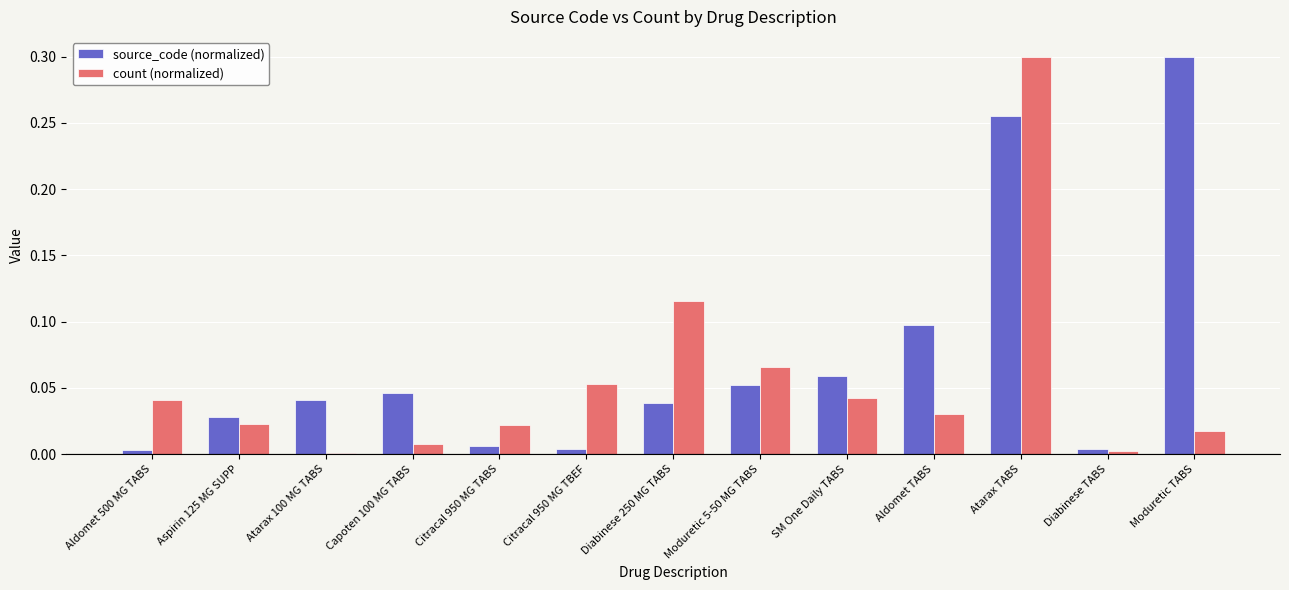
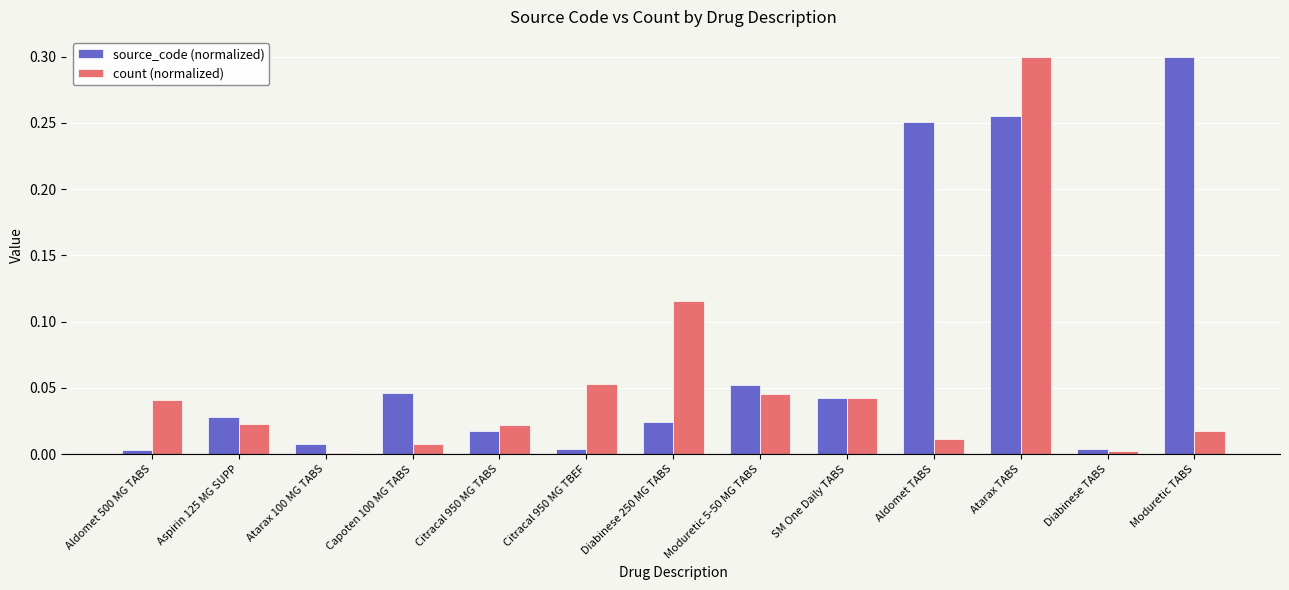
source_code (normalized), Atarax 100 MG TABS: 0.041 -> 0.008
source_code (normalized), Citracal 950 MG TABS: 0.006 -> 0.018
source_code (normalized), Diabinese 250 MG TABS: 0.039 -> 0.024
count (normalized), Moduretic 5-50 MG TABS: 0.065 -> 0.046
source_code (normalized), SM One Daily TABS: 0.059 -> 0.042
source_code (normalized), Aldomet TABS: 0.097 -> 0.251
count (normalized), Aldomet TABS: 0.030 -> 0.011
